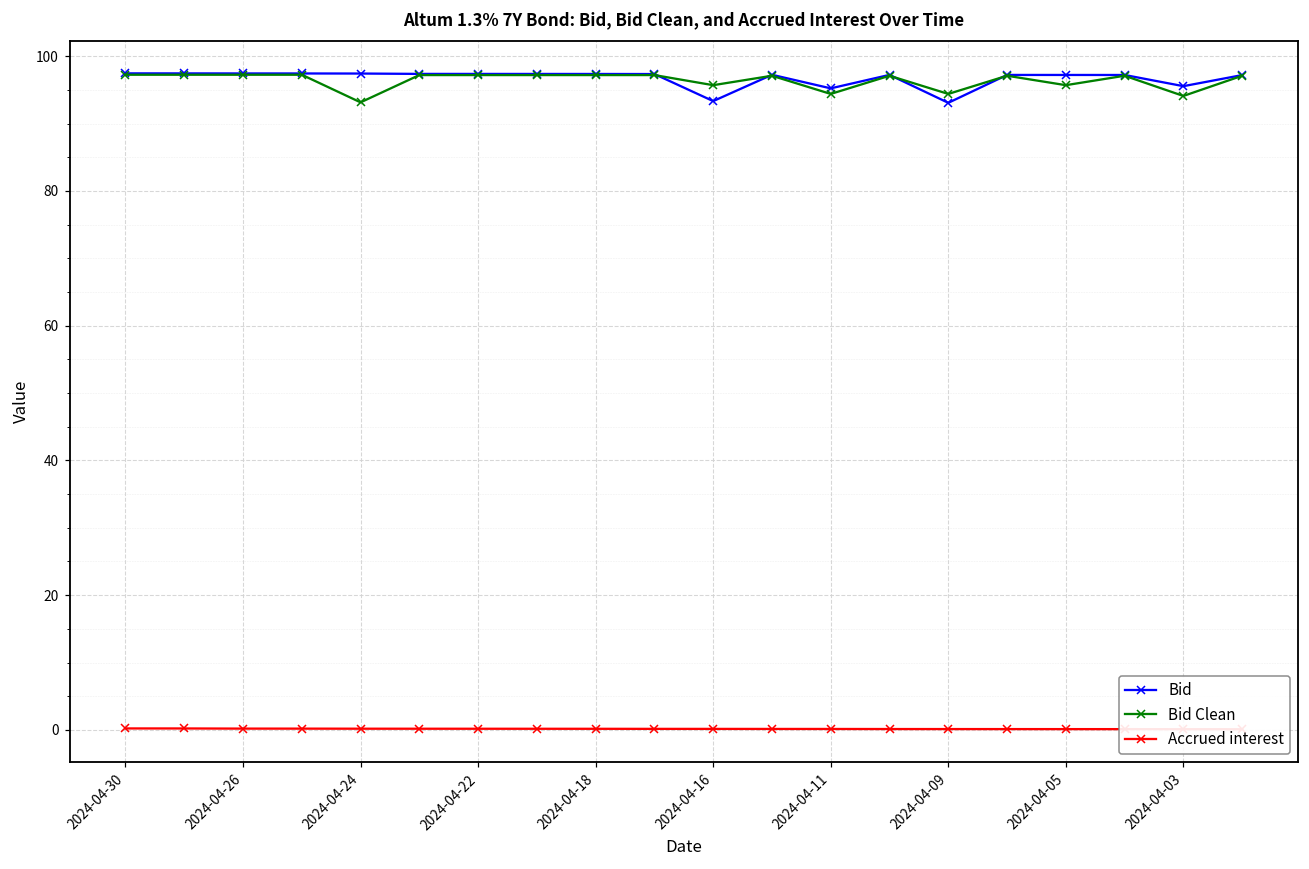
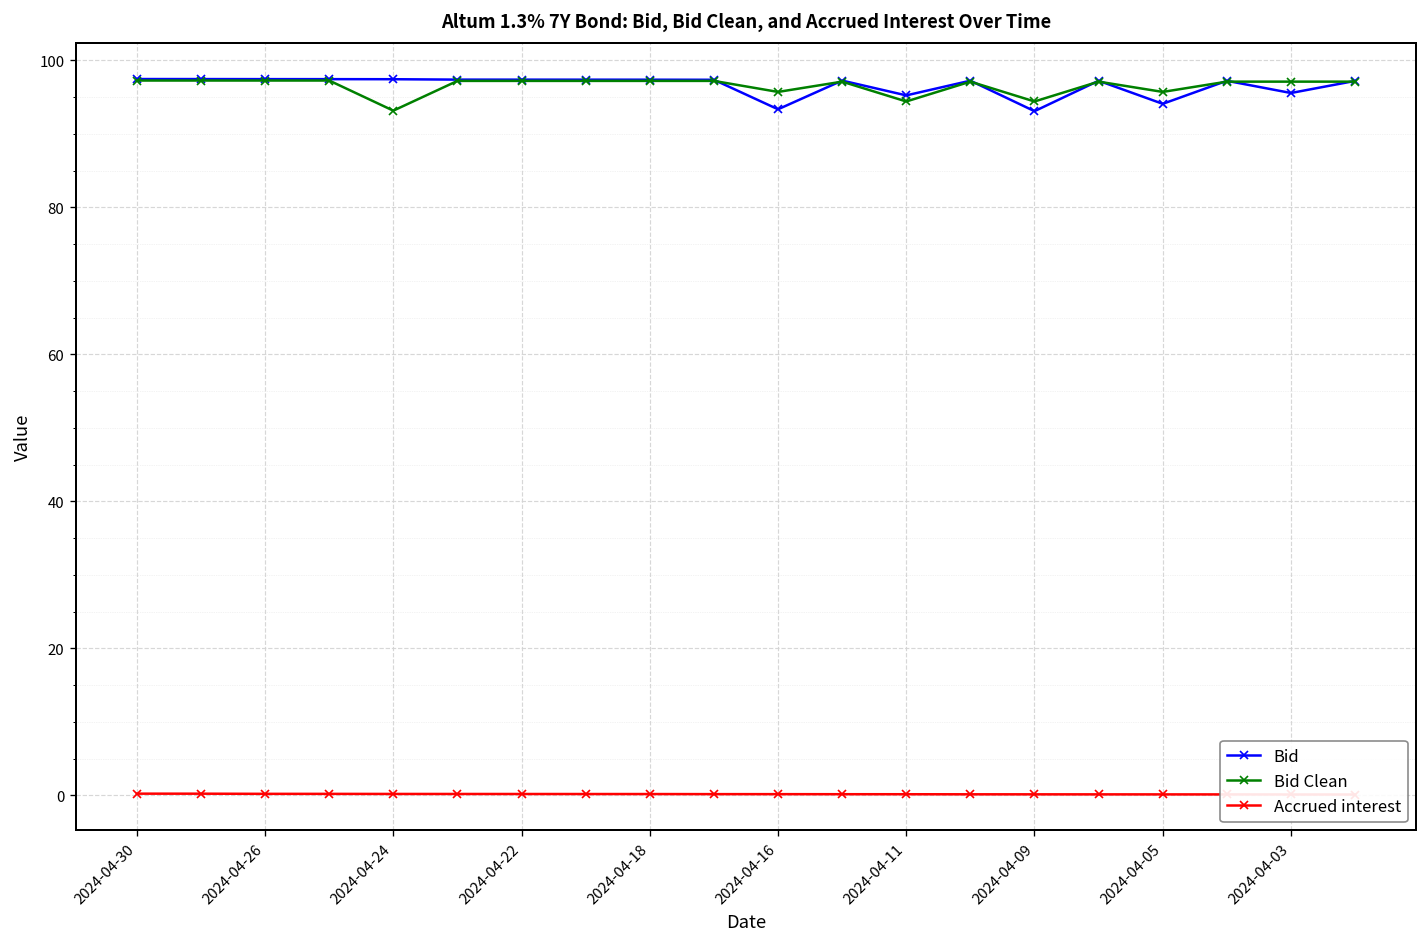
Bid, 2024-04-05: 97 -> 94
Bid Clean, 2024-04-03: 94 -> 97
